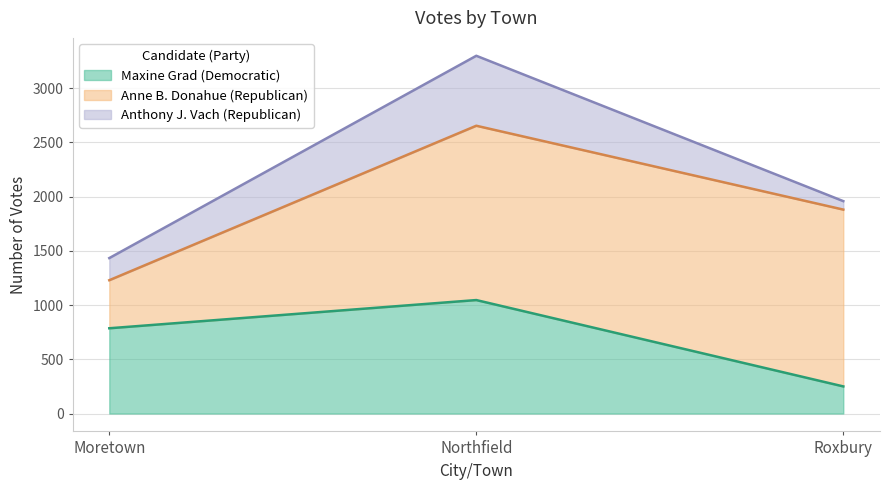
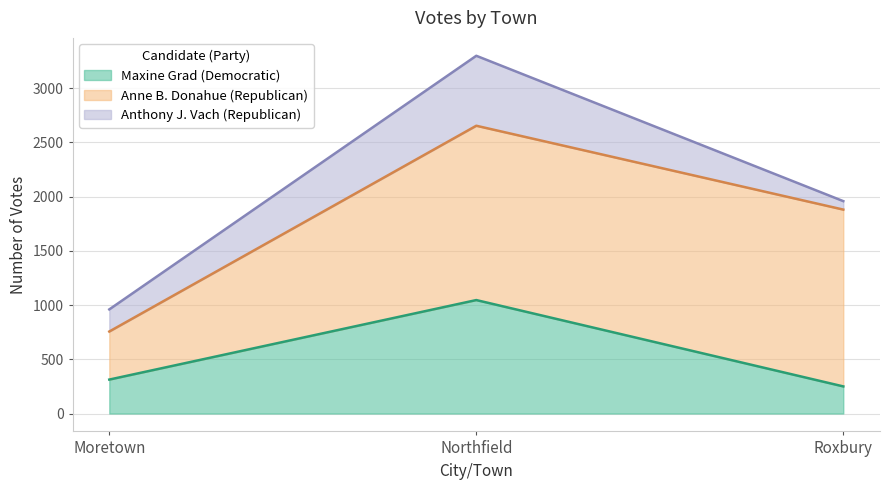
Maxine Grad (Democratic), Moretown: 790 -> 310
